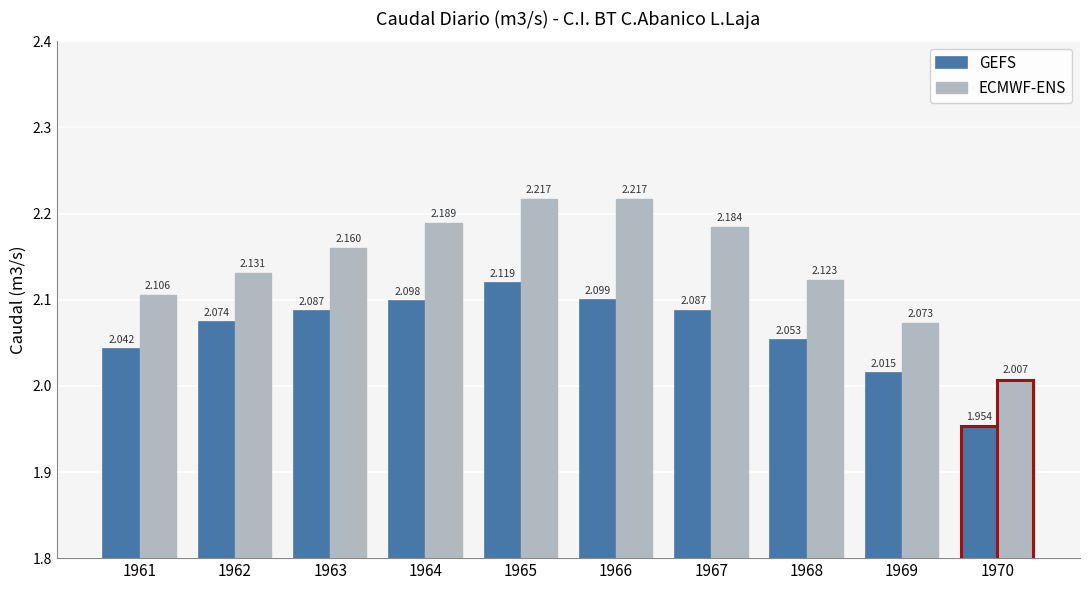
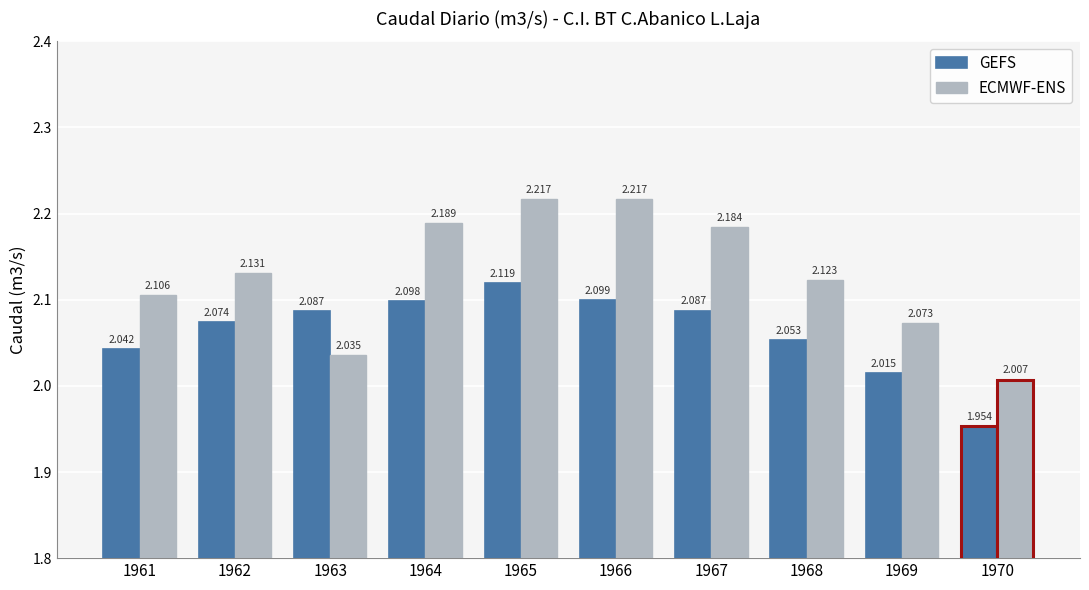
ECMWF-ENS, 1963: 2.160 -> 2.035
